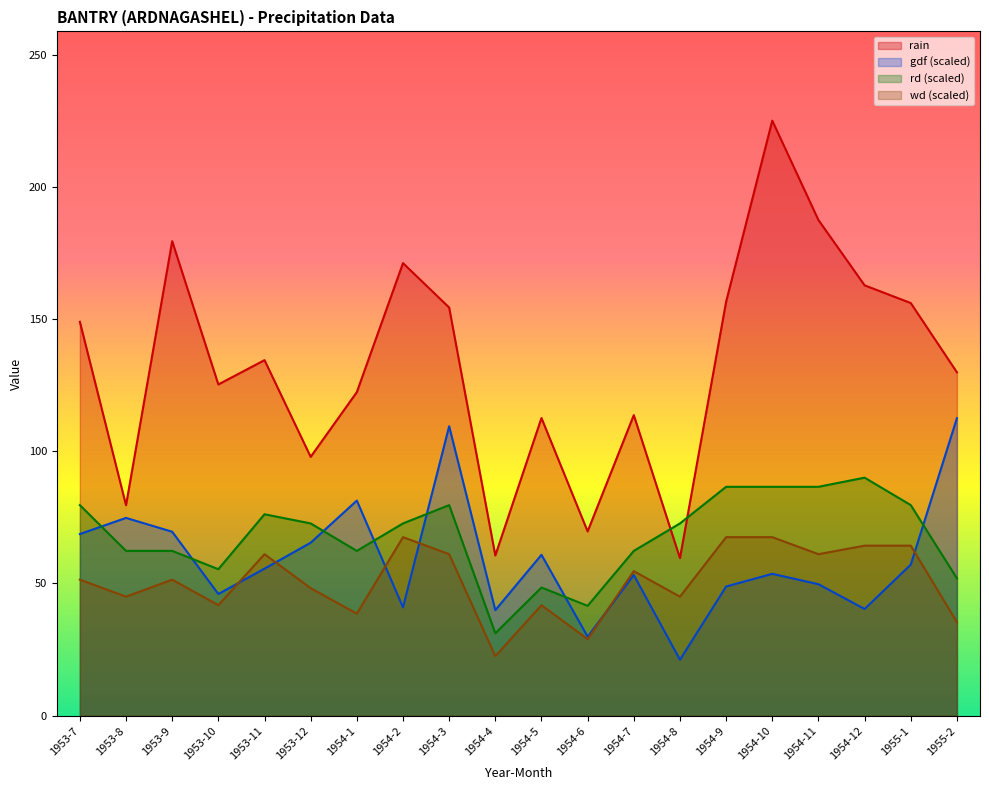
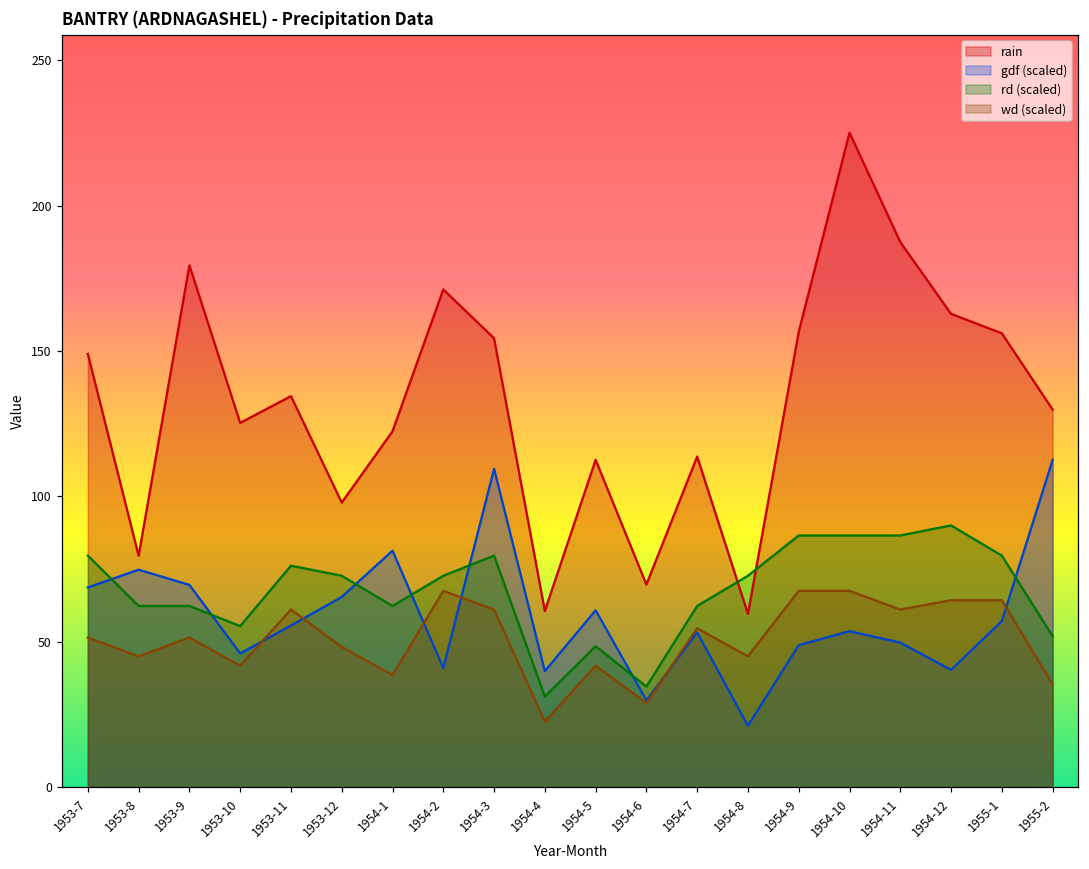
rd (scaled), 1954-6: 42 -> 35
